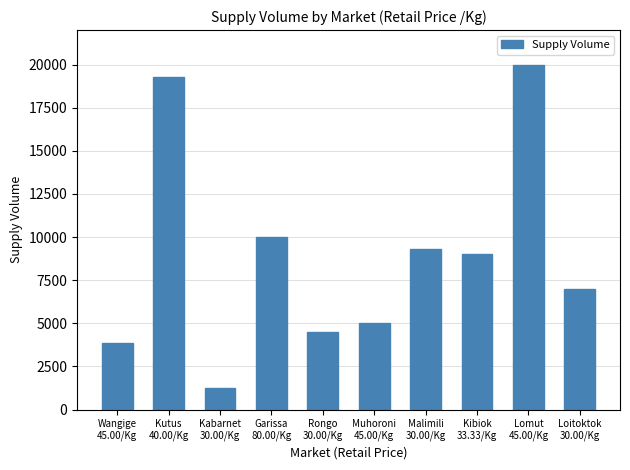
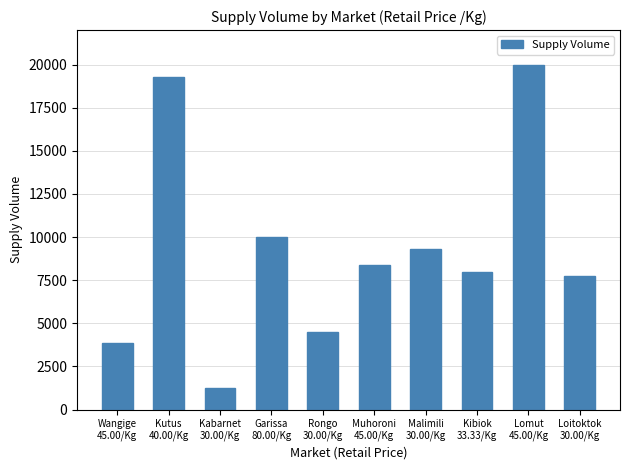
Muhoroni 45.00/Kg: 5000 -> 8400
Kibiok 33.33/Kg: 9000 -> 8000
Loitoktok 30.00/Kg: 7000 -> 7700
